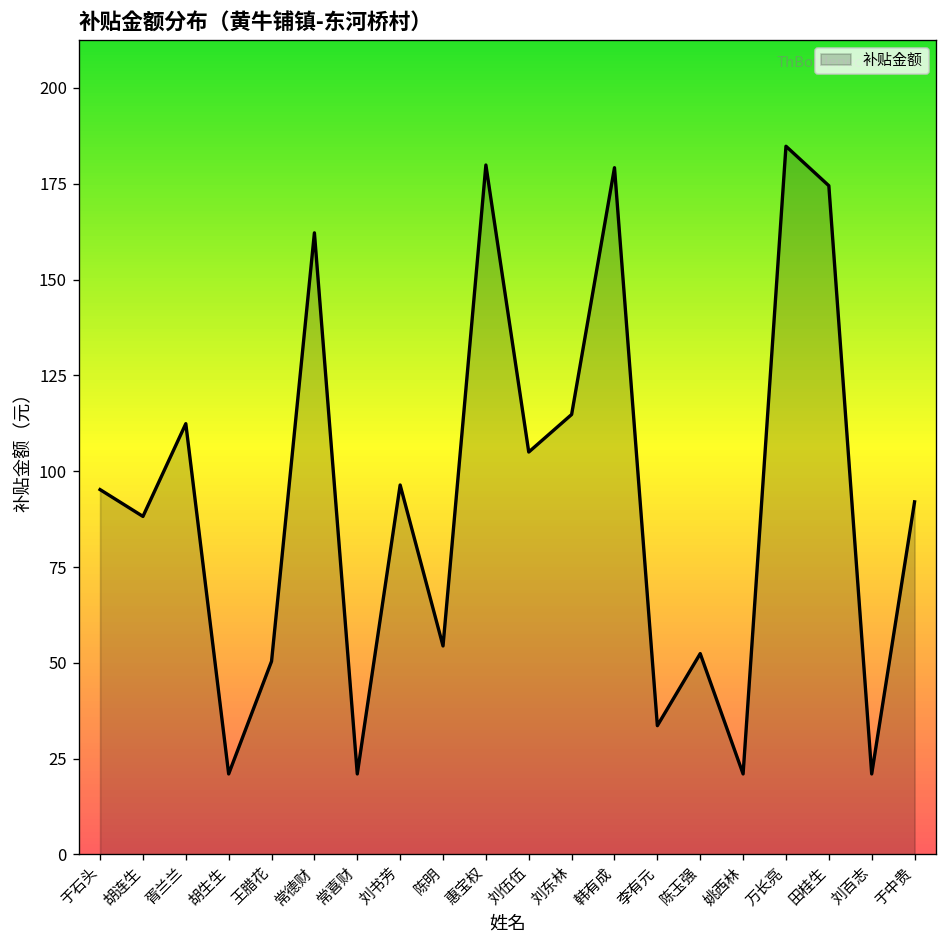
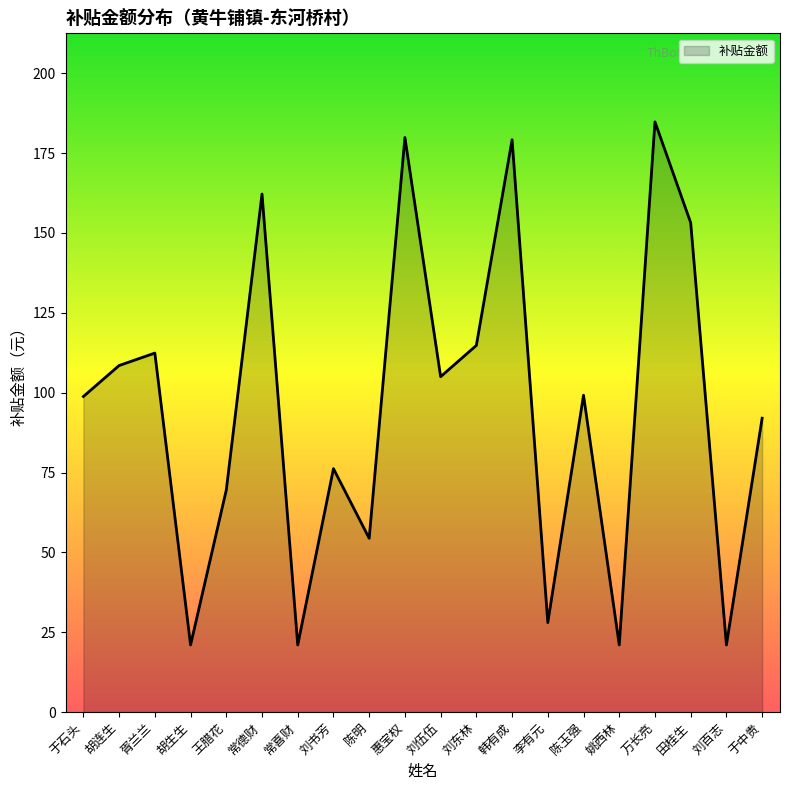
于石头: 95 -> 99
胡连生: 88 -> 109
王腊花: 50 -> 70
刘书芳: 96 -> 76
李有元: 34 -> 28
陈玉强: 52 -> 99
田桂生: 175 -> 153
